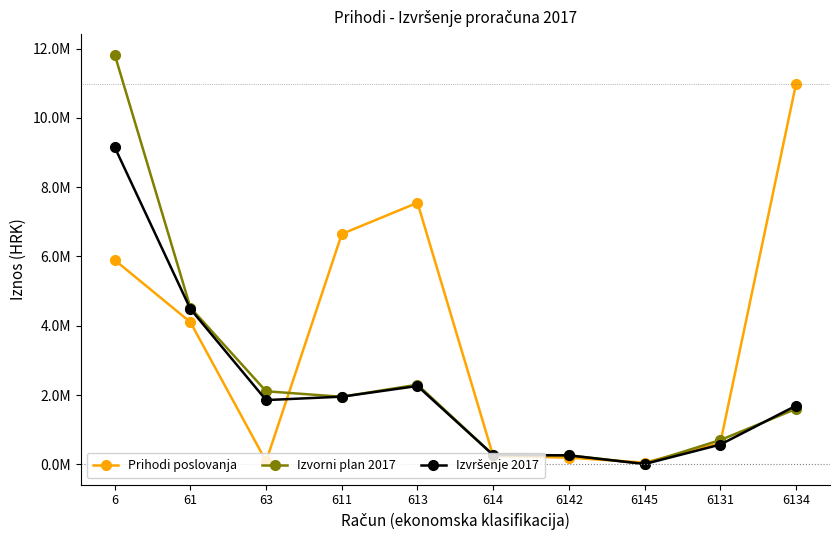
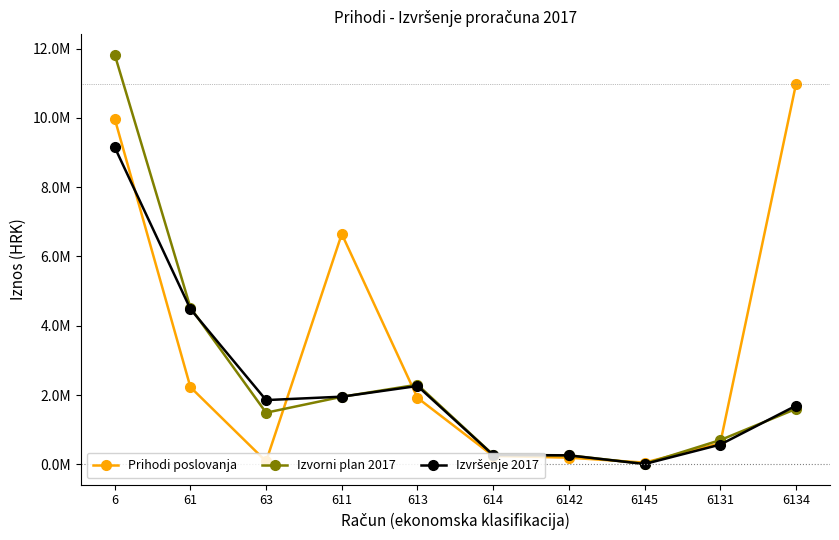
Prihodi poslovanja, 6: 5900000 -> 10000000
Prihodi poslovanja, 61: 4100000 -> 2200000
Izvorni plan 2017, 63: 2100000 -> 1500000
Prihodi poslovanja, 613: 7600000 -> 1900000
